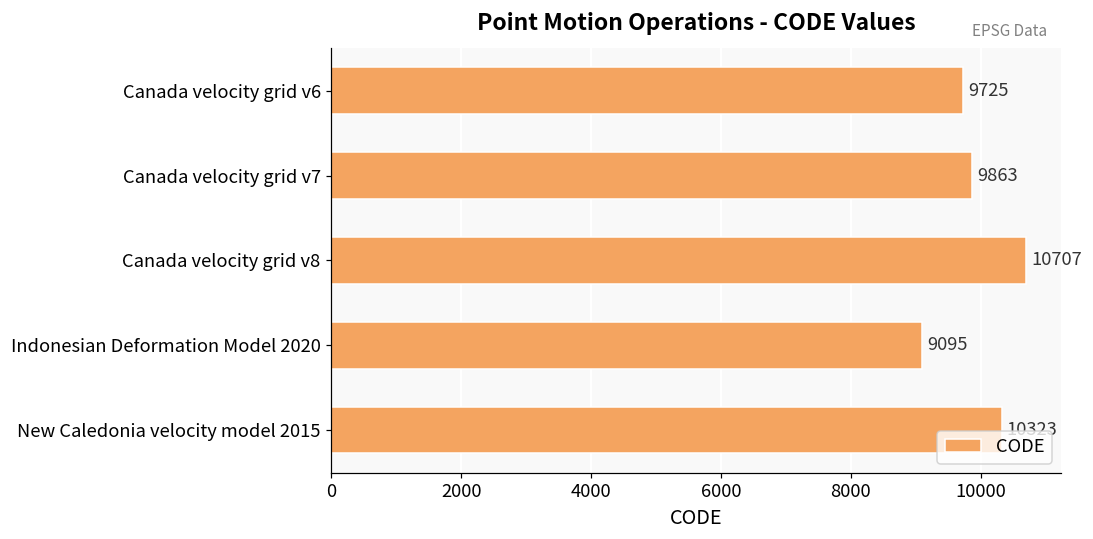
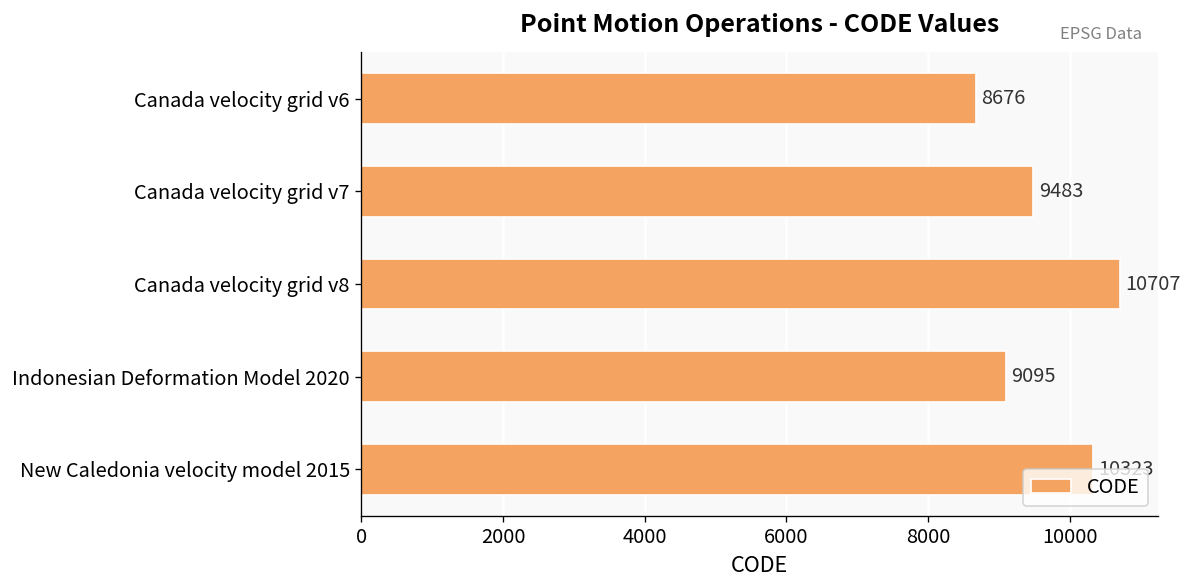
Canada velocity grid v6: 9725 -> 8676
Canada velocity grid v7: 9863 -> 9483
